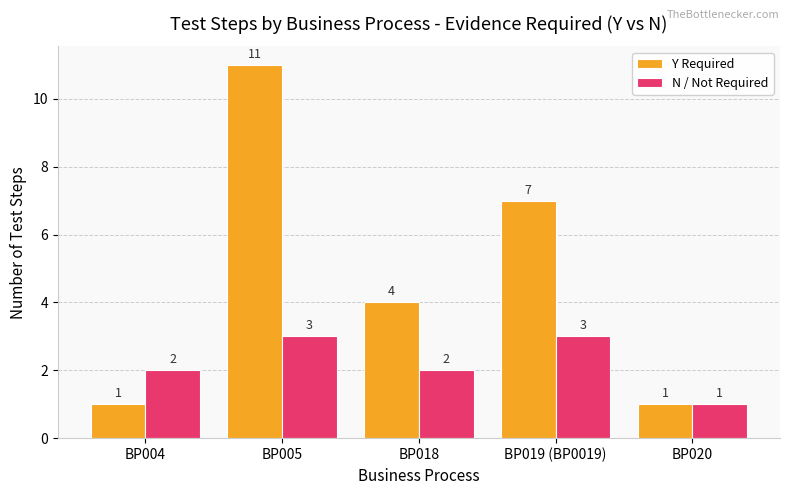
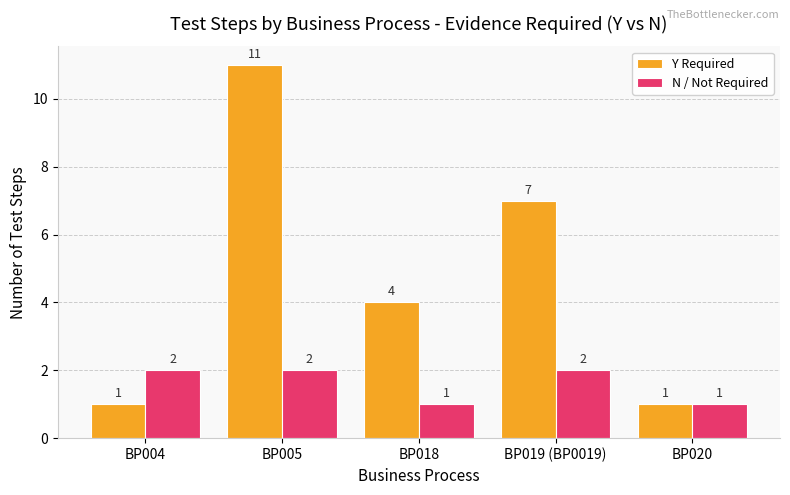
N / Not Required, BP005: 3 -> 2
N / Not Required, BP018: 2 -> 1
N / Not Required, BP019 (BP0019): 3 -> 2
